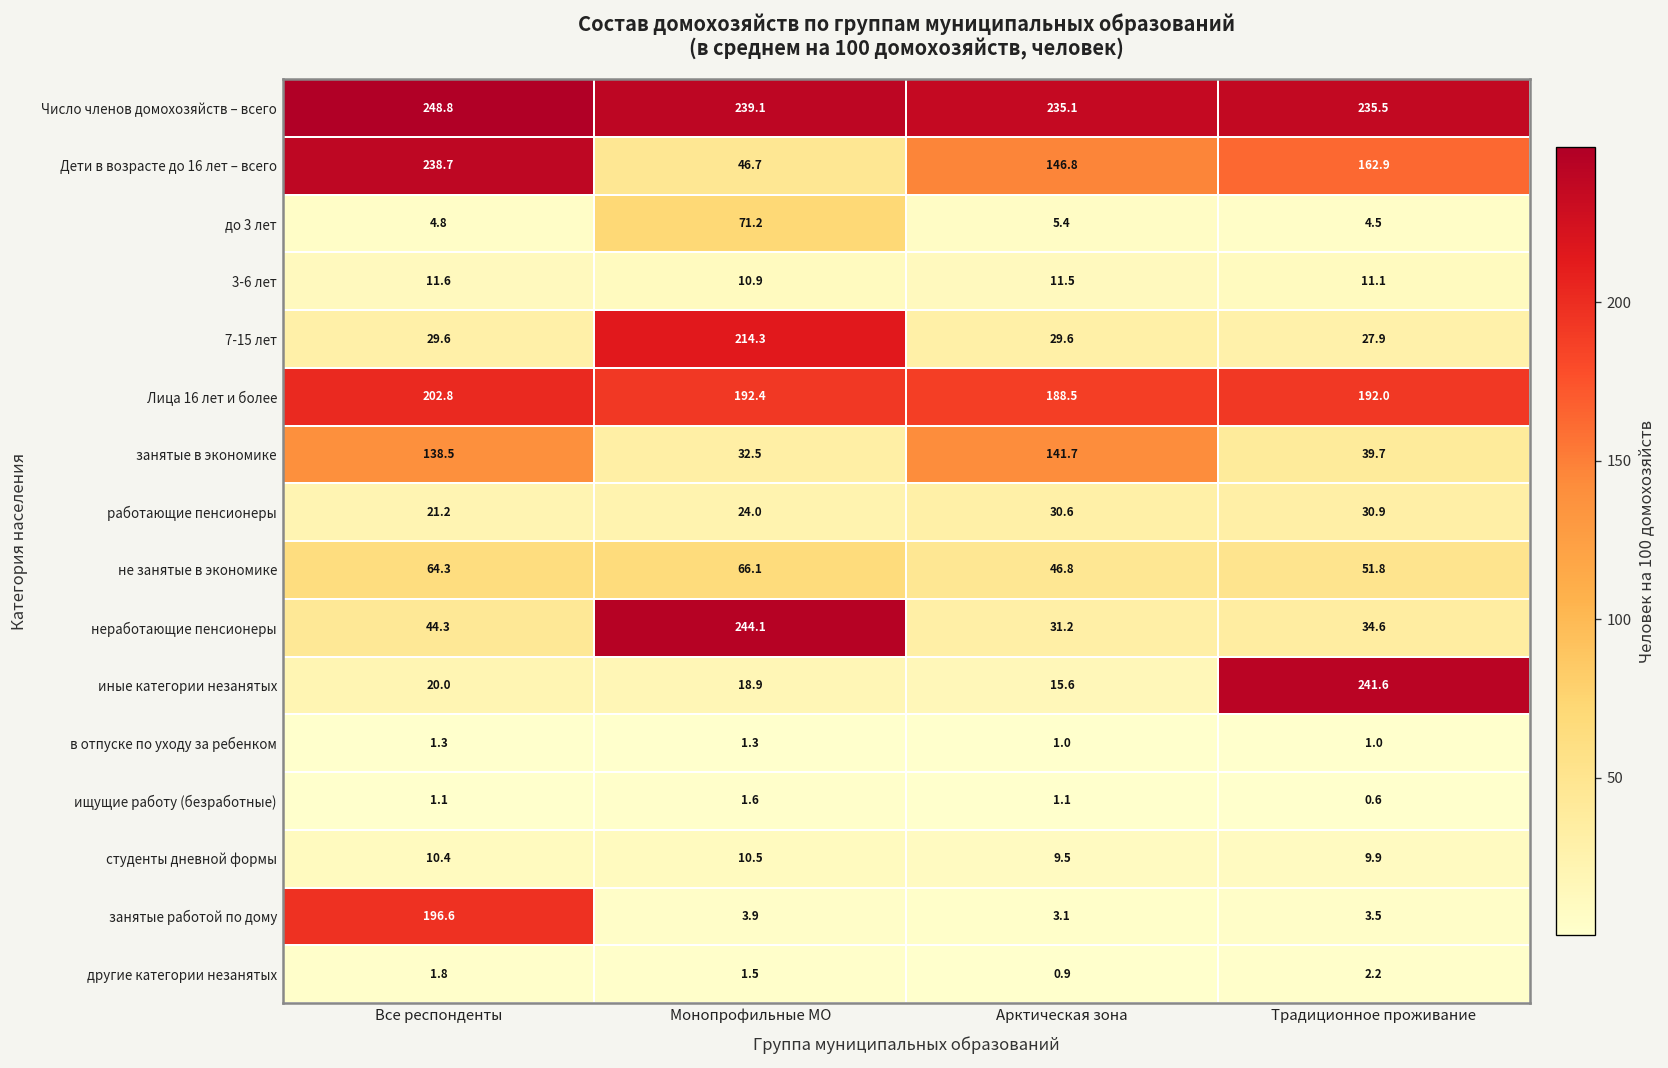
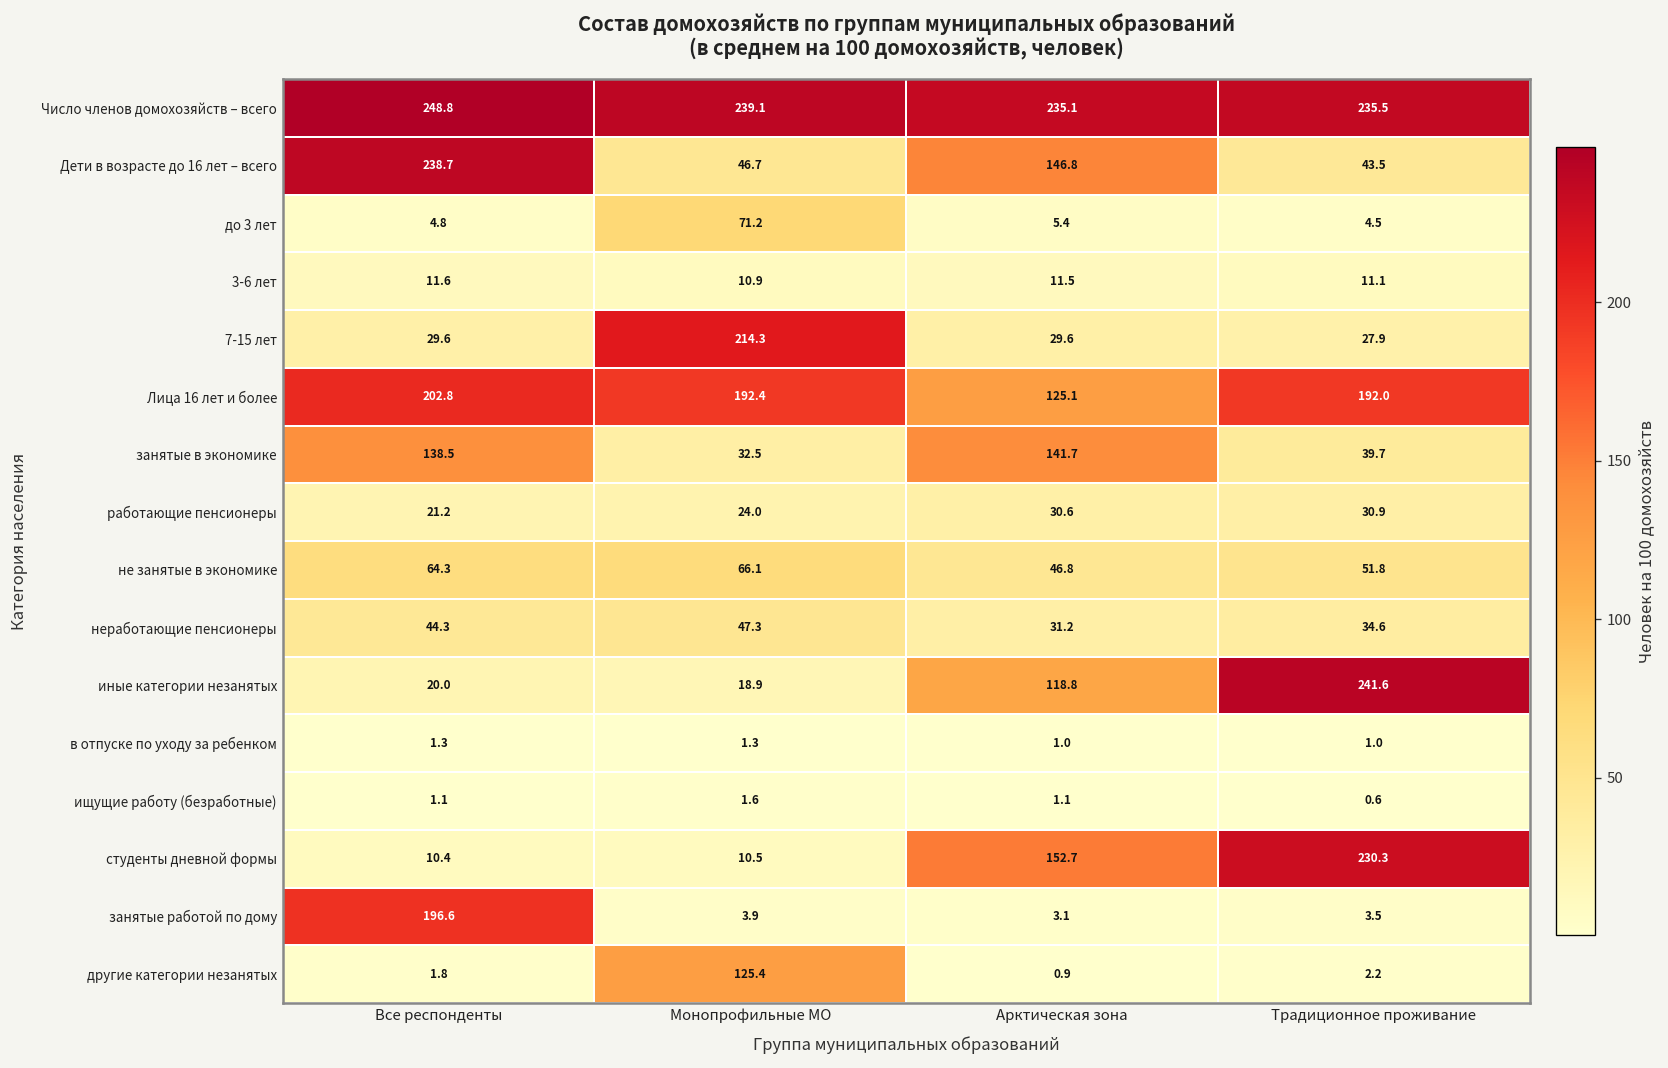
Дети в возрасте до 16 лет – всего, Традиционное проживание: 162.9 -> 43.5
Лица 16 лет и более, Арктическая зона: 188.5 -> 125.1
неработающие пенсионеры, Монопрофильные МО: 244.1 -> 47.3
иные категории незанятых, Арктическая зона: 15.6 -> 118.8
студенты дневной формы, Арктическая зона: 9.5 -> 152.7
студенты дневной формы, Традиционное проживание: 9.9 -> 230.3
другие категории незанятых, Монопрофильные МО: 1.5 -> 125.4
